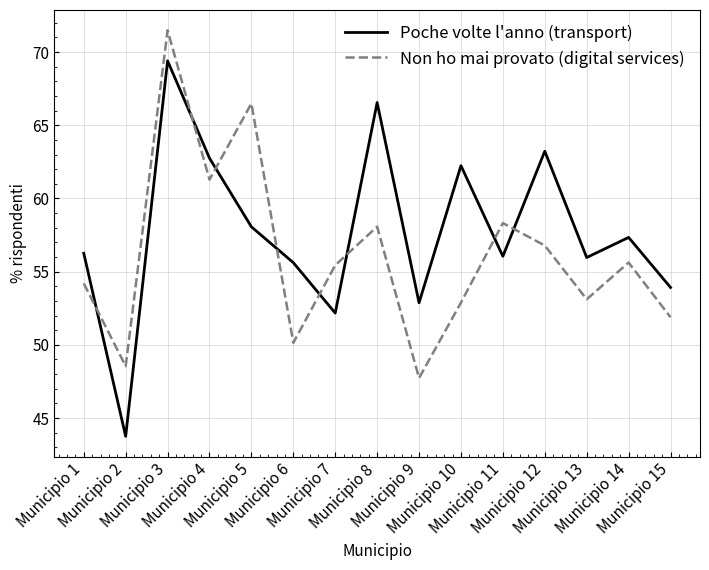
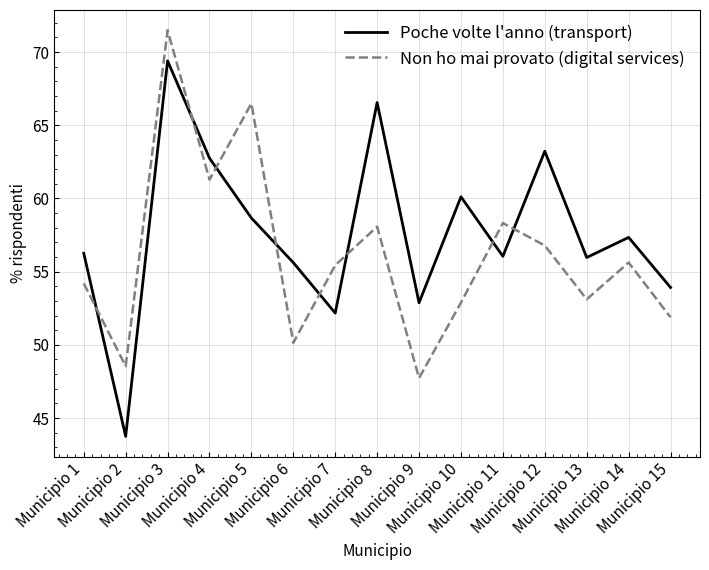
Poche volte l'anno (transport), Municipio 5: 58.1 -> 58.7
Poche volte l'anno (transport), Municipio 10: 62.2 -> 60.1
